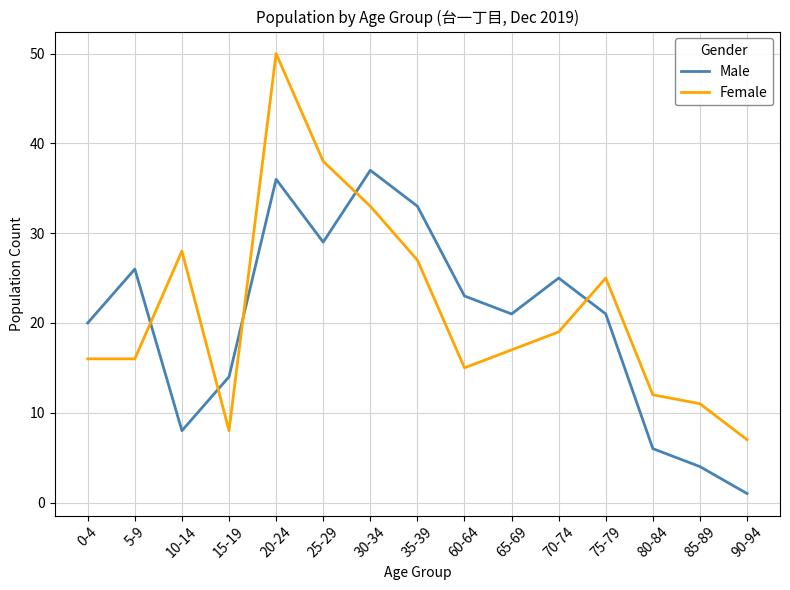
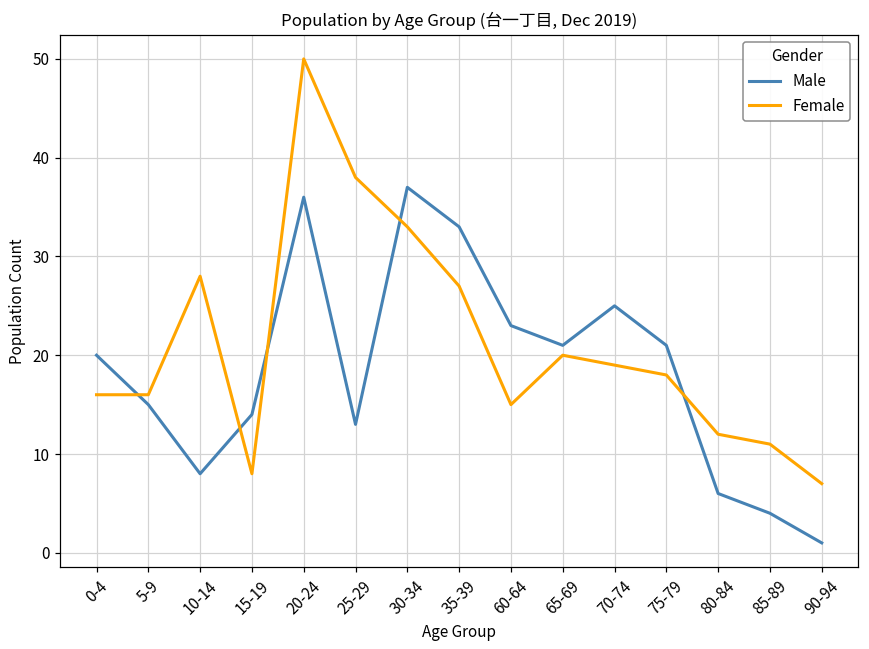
Male, 5-9: 26 -> 15
Male, 25-29: 29 -> 13
Female, 65-69: 17 -> 20
Female, 75-79: 25 -> 18
